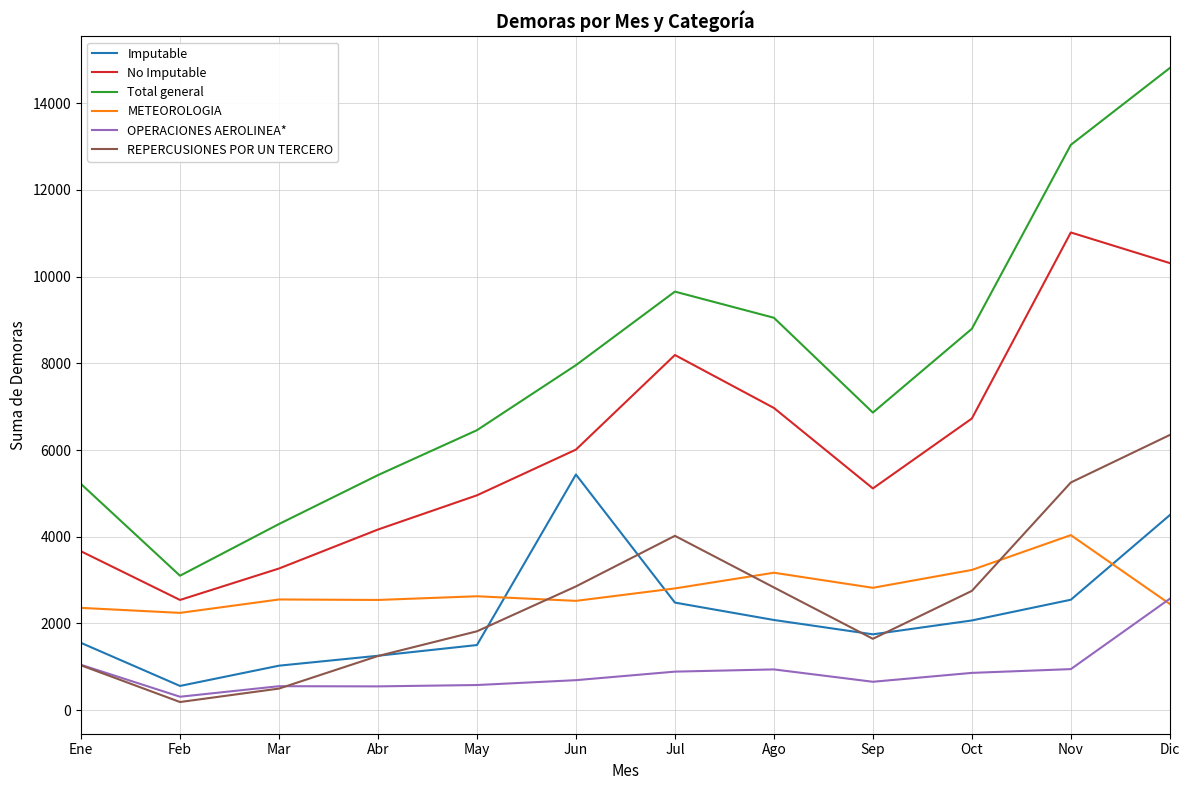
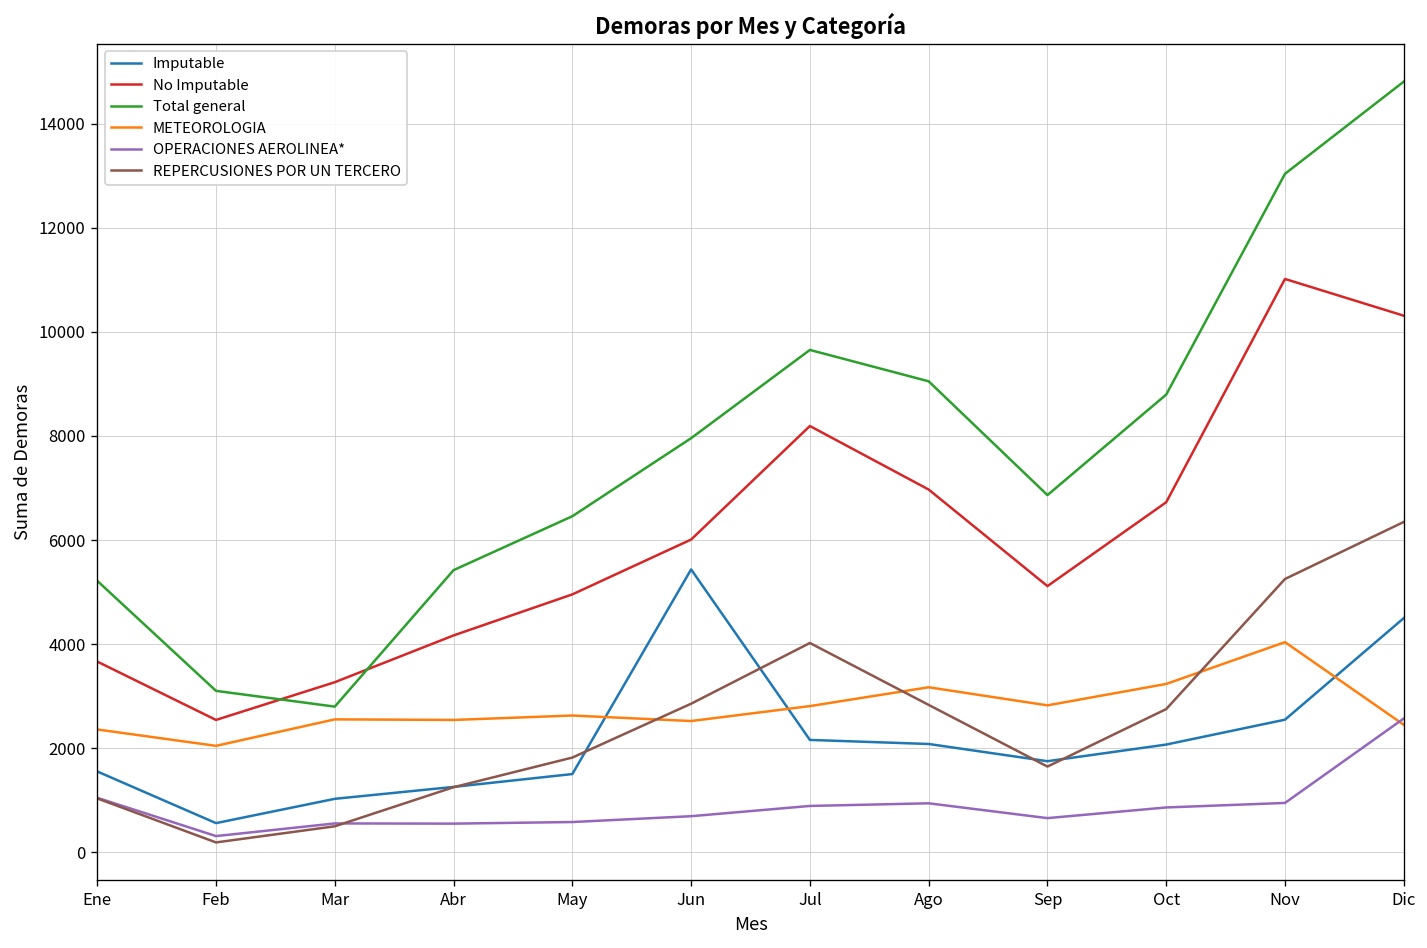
METEOROLOGIA, Feb: 2200 -> 2000
Total general, Mar: 4300 -> 2800
Imputable, Jul: 2500 -> 2200
